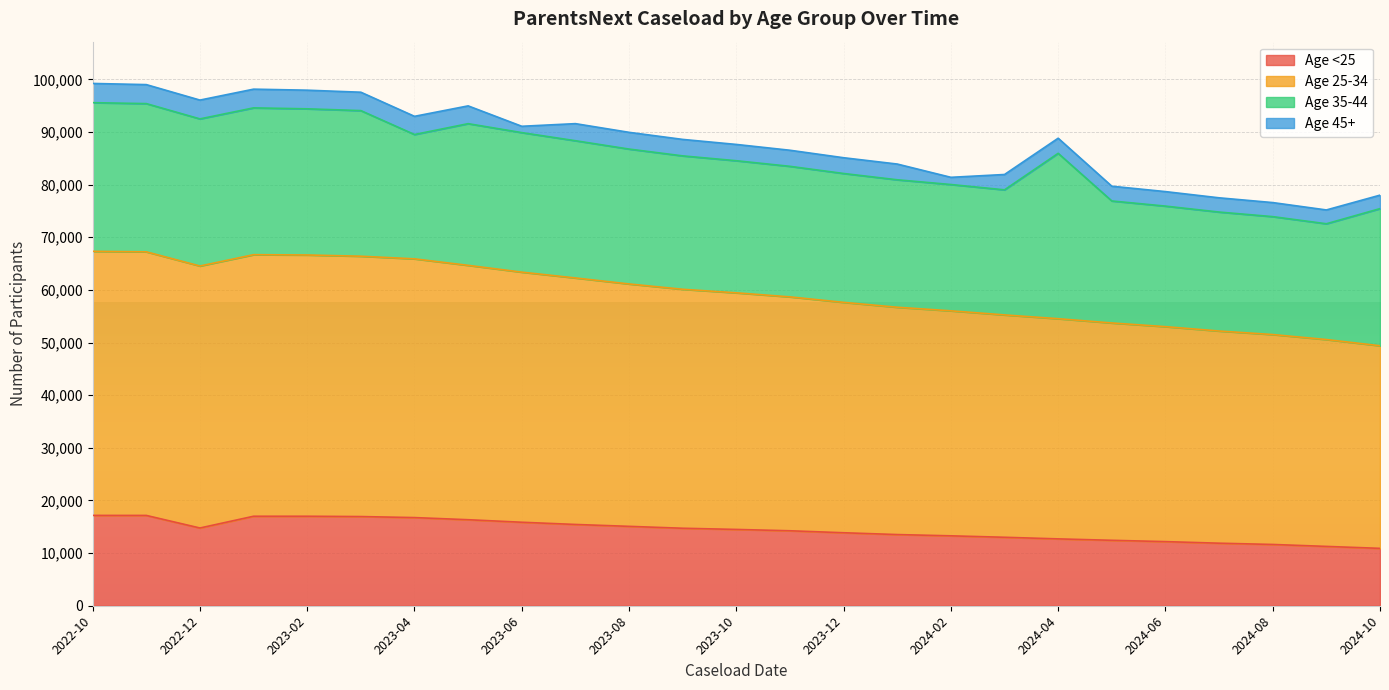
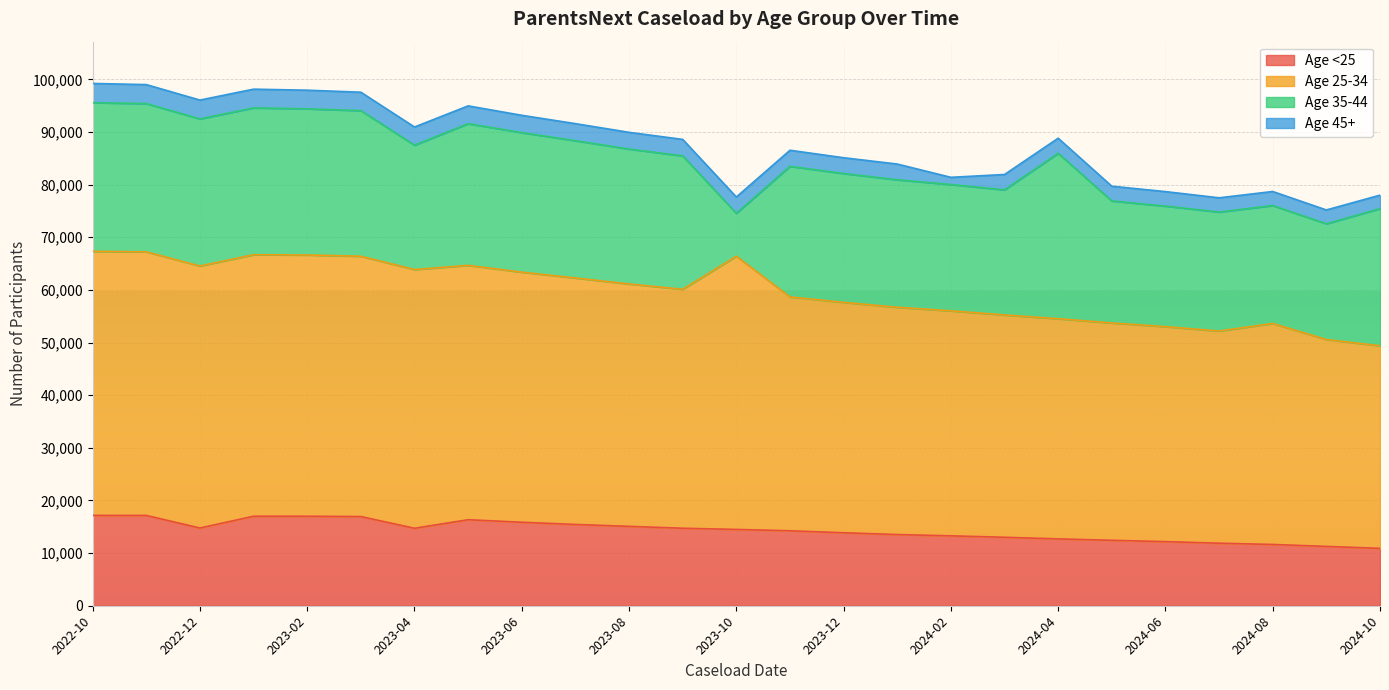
Age <25, 2023-04: 17,000 -> 15,000
Age 45+, 2023-06: 1,000 -> 3,000
Age 25-34, 2023-10: 45,000 -> 52,000
Age 35-44, 2023-10: 25,000 -> 8,000
Age 25-34, 2024-08: 40,000 -> 42,000
